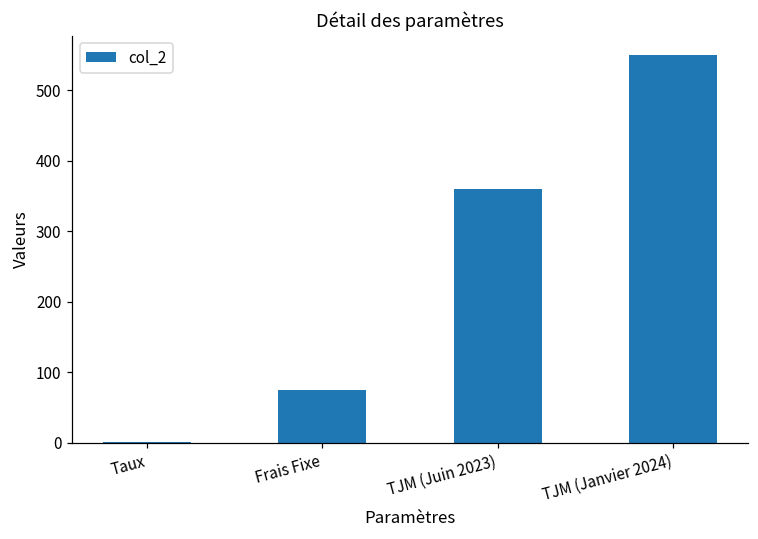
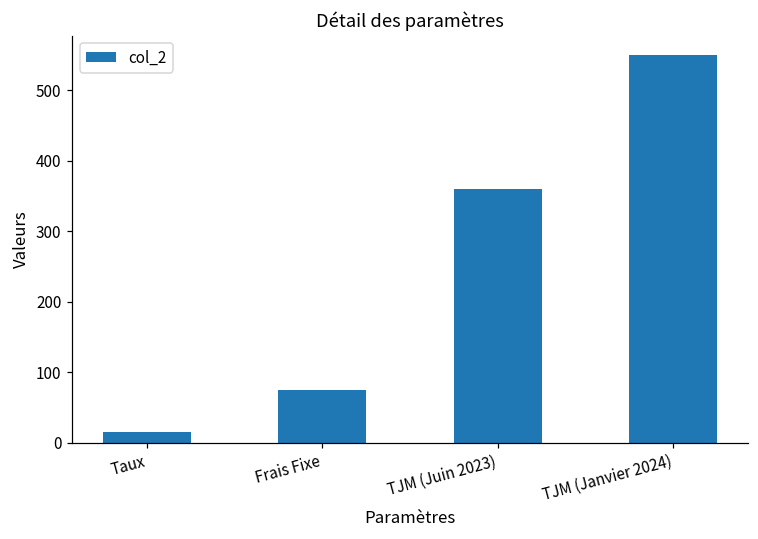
Taux: 0 -> 10
